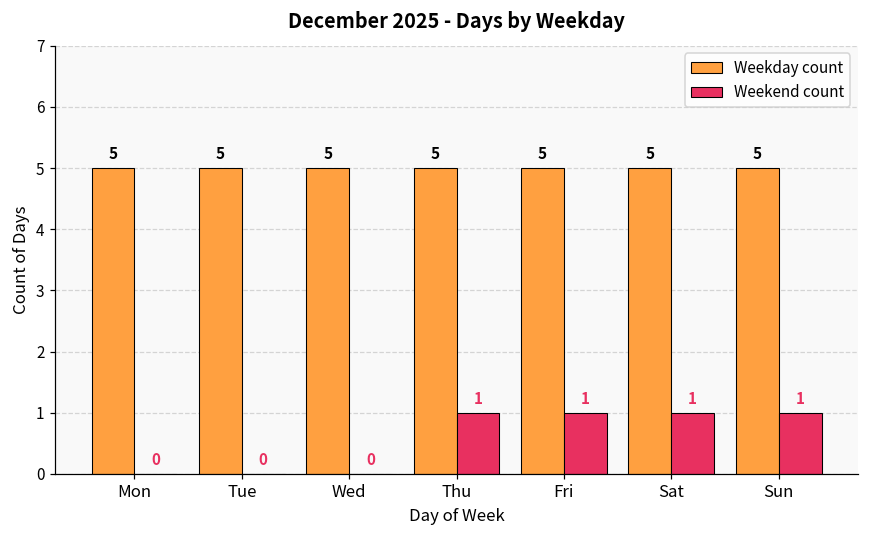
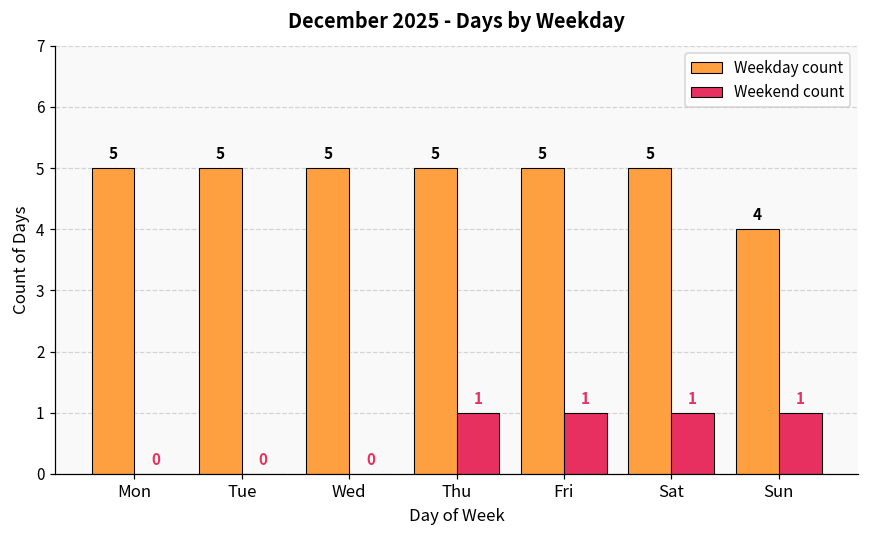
Weekday count, Sun: 5 -> 4
